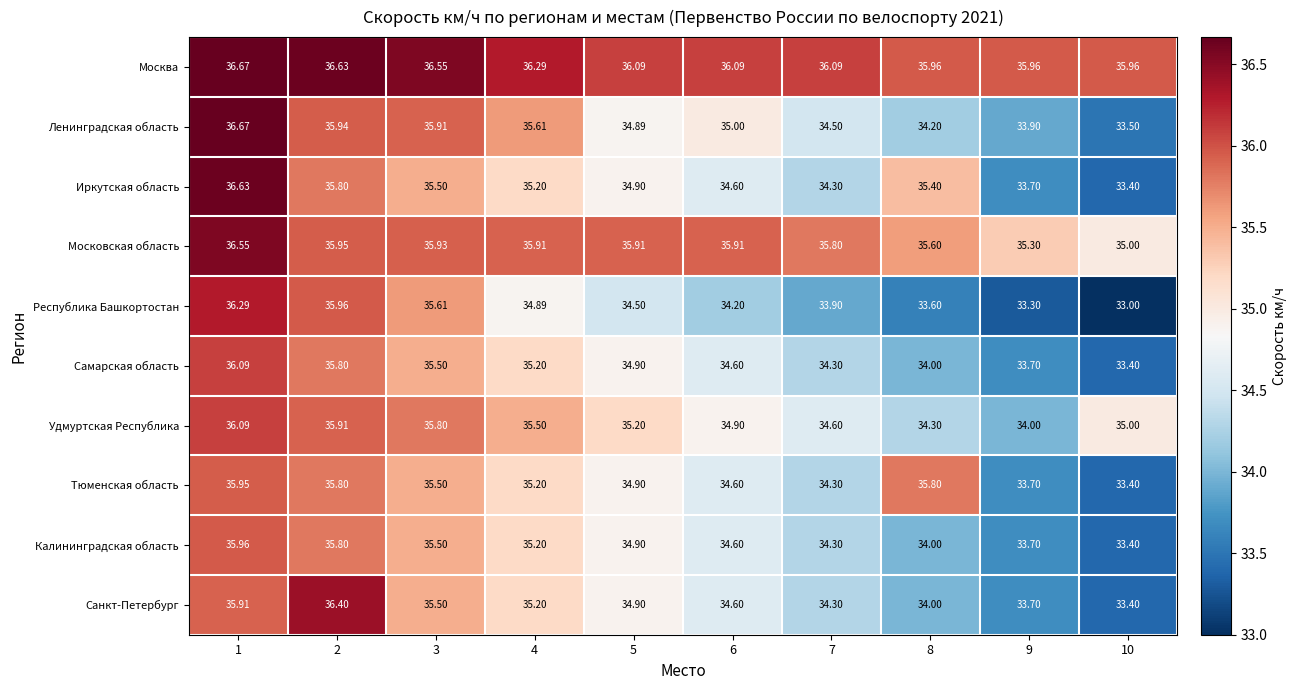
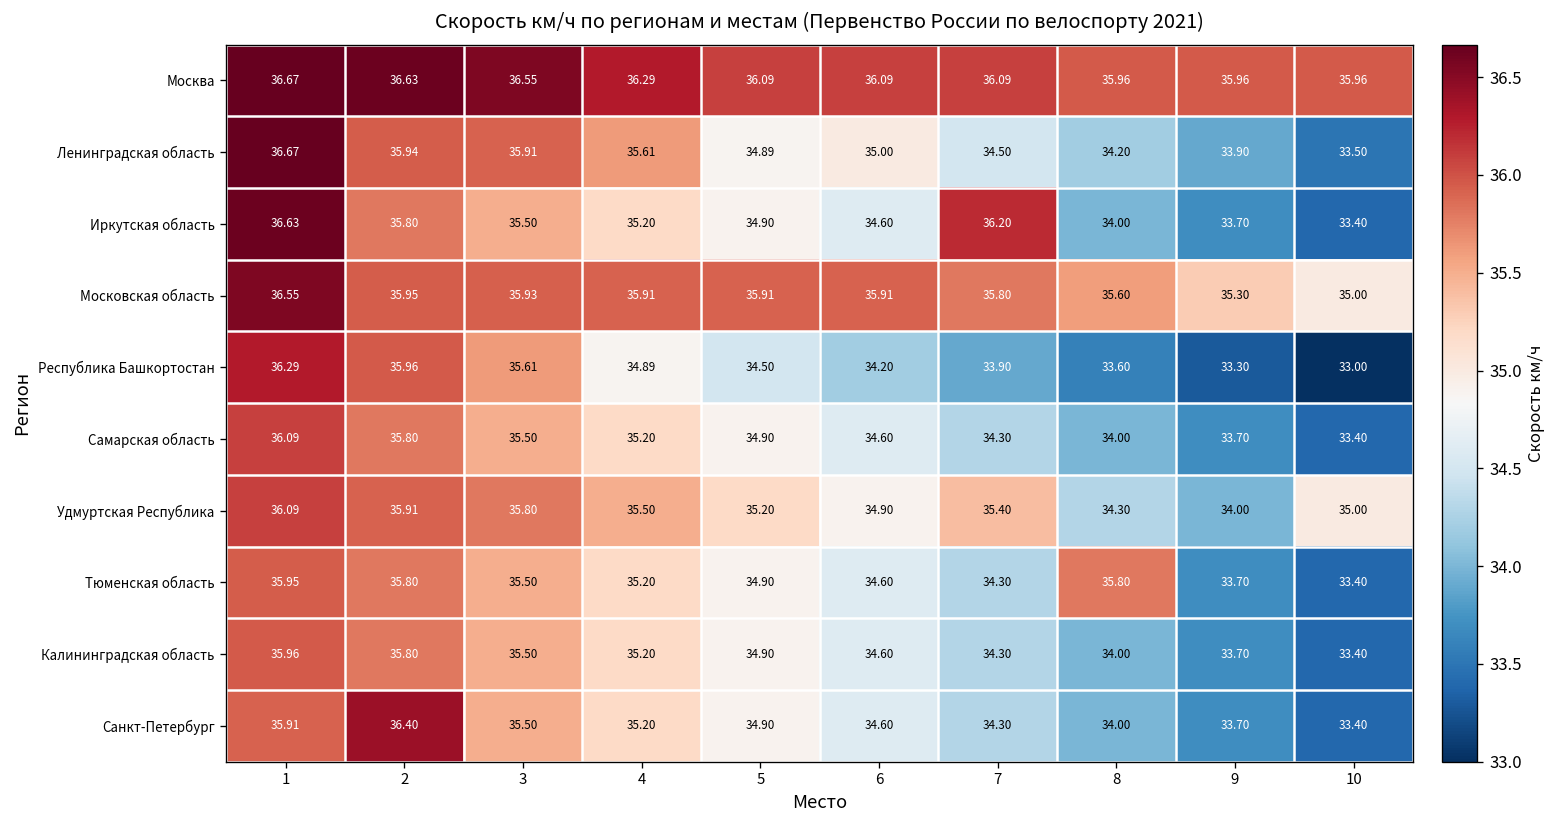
Иркутская область, 7: 34.30 -> 36.20
Иркутская область, 8: 35.40 -> 34.00
Удмуртская Республика, 7: 34.60 -> 35.40
